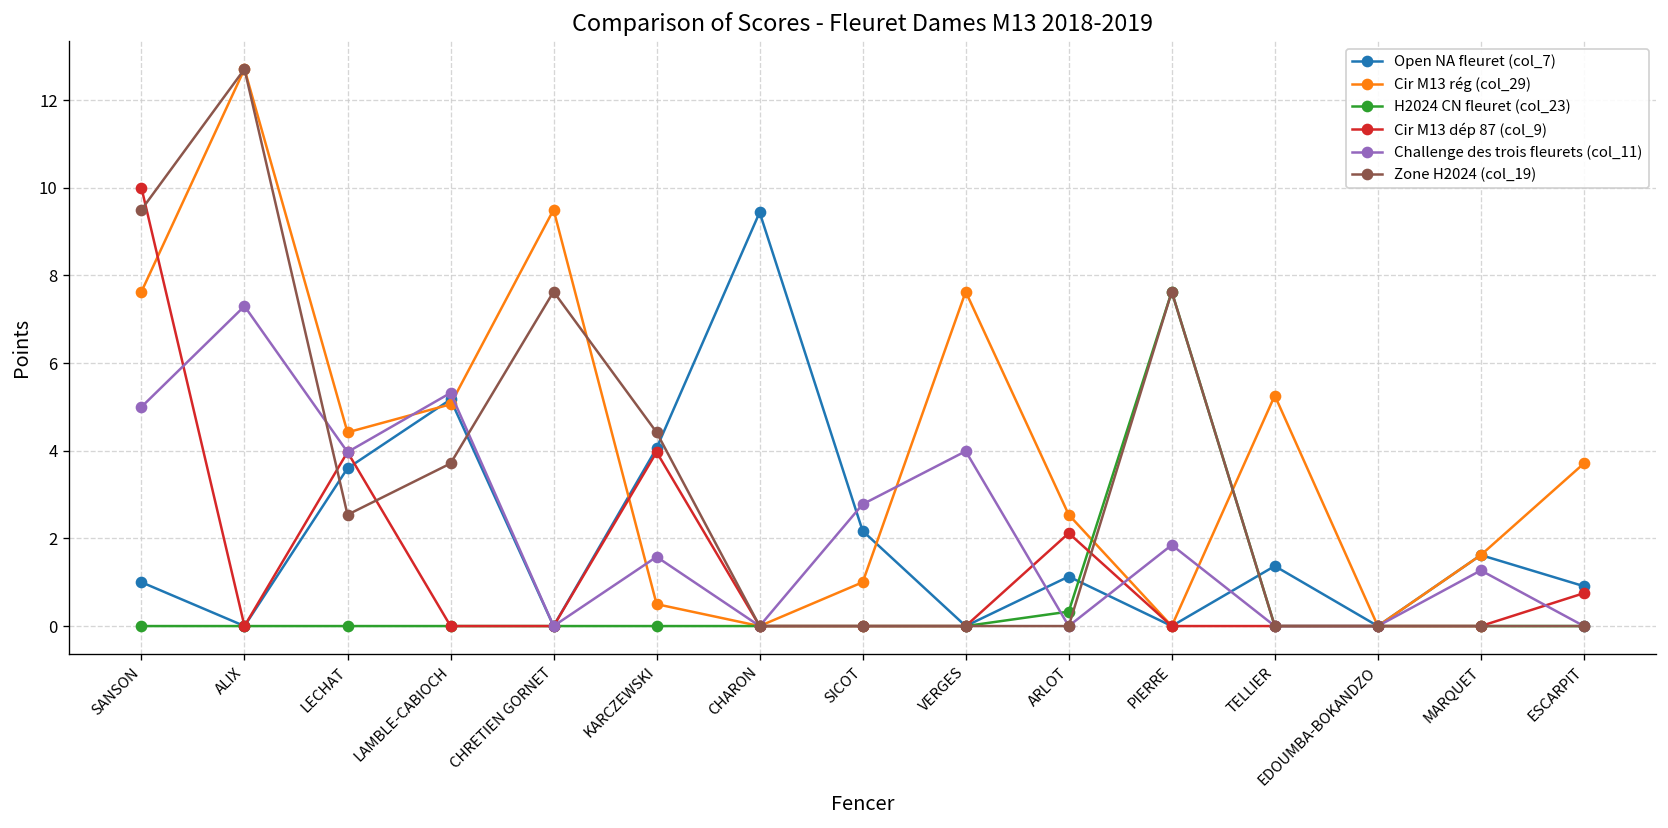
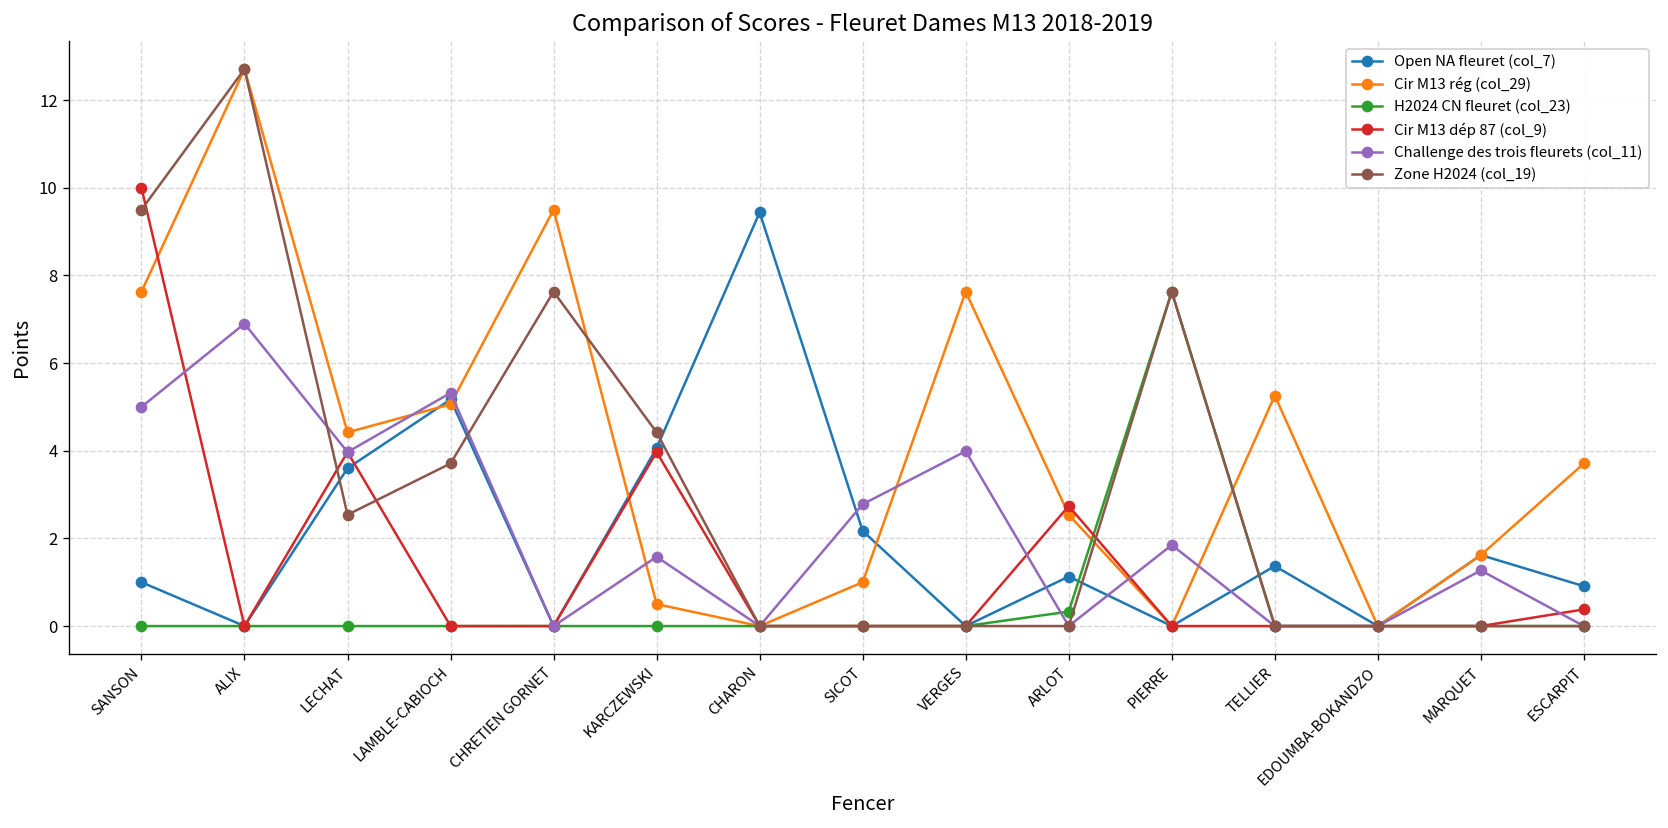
Challenge des trois fleurets (col_11), ALIX: 7.3 -> 6.9
Cir M13 dép 87 (col_9), ARLOT: 2.1 -> 2.7
Cir M13 dép 87 (col_9), ESCARPIT: 0.8 -> 0.4
